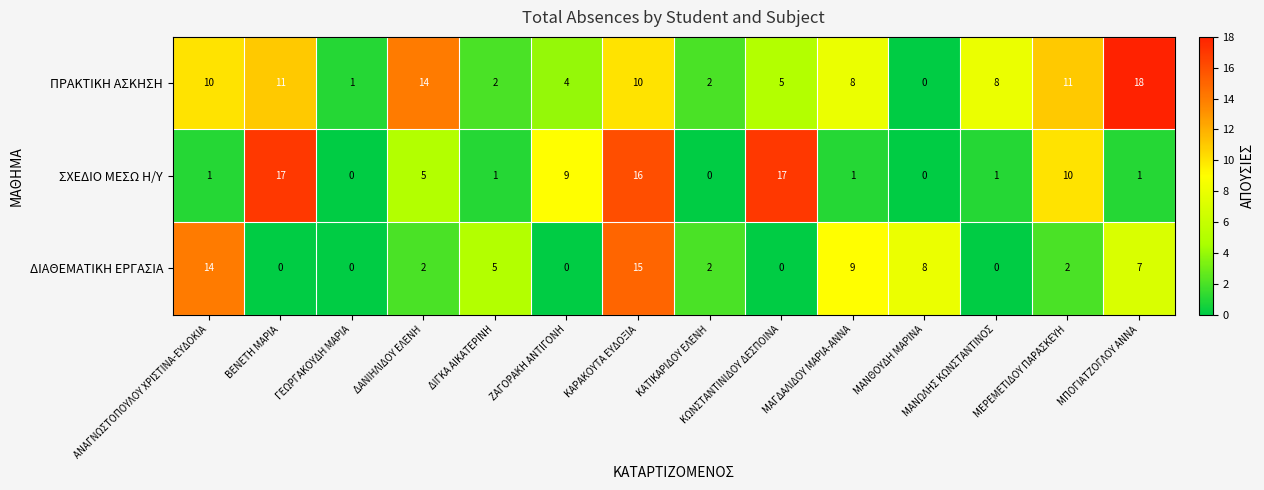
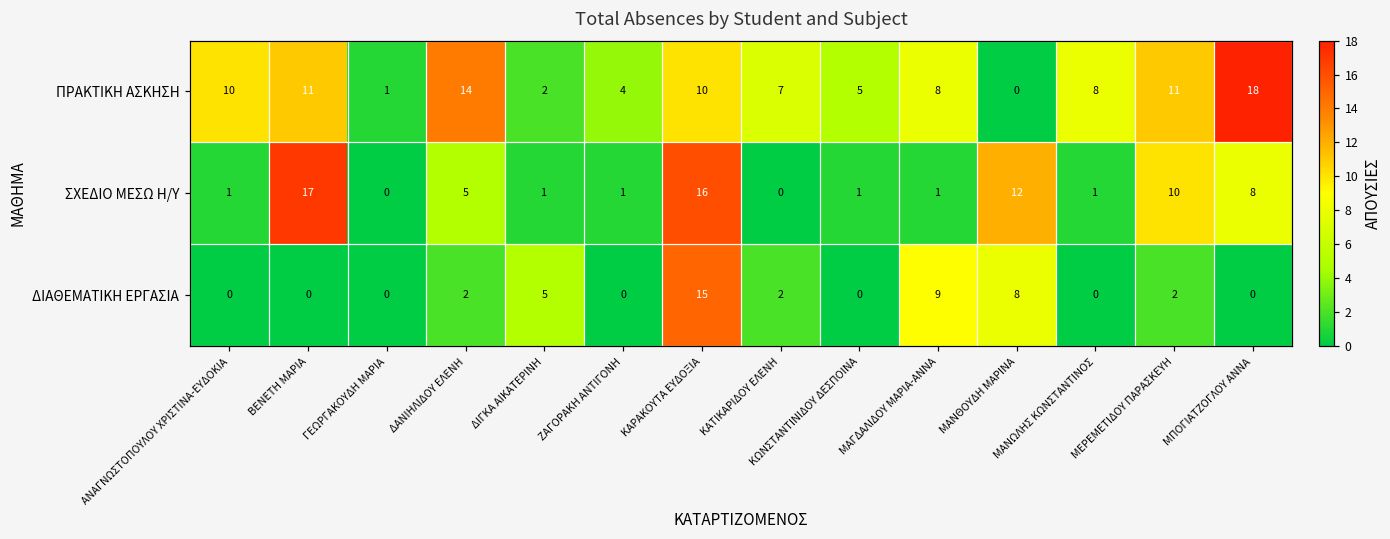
ΠΡΑΚΤΙΚΗ ΑΣΚΗΣΗ, ΚΑΤΙΚΑΡΙΔΟΥ ΕΛΕΝΗ: 2 -> 7
ΣΧΕΔΙΟ ΜΕΣΩ Η/Υ, ΖΑΓΟΡΑΚΗ ΑΝΤΙΓΟΝΗ: 9 -> 1
ΣΧΕΔΙΟ ΜΕΣΩ Η/Υ, ΚΩΝΣΤΑΝΤΙΝΙΔΟΥ ΔΕΣΠΟΙΝΑ: 17 -> 1
ΣΧΕΔΙΟ ΜΕΣΩ Η/Υ, ΜΑΝΘΟΥΔΗ ΜΑΡΙΝΑ: 0 -> 12
ΣΧΕΔΙΟ ΜΕΣΩ Η/Υ, ΜΠΟΓΙΑΤΖΟΓΛΟΥ ΑΝΝΑ: 1 -> 8
ΔΙΑΘΕΜΑΤΙΚΗ ΕΡΓΑΣΙΑ, ΑΝΑΓΝΩΣΤΟΠΟΥΛΟΥ ΧΡΙΣΤΙΝΑ-ΕΥΔΟΚΙΑ: 14 -> 0
ΔΙΑΘΕΜΑΤΙΚΗ ΕΡΓΑΣΙΑ, ΜΠΟΓΙΑΤΖΟΓΛΟΥ ΑΝΝΑ: 7 -> 0
